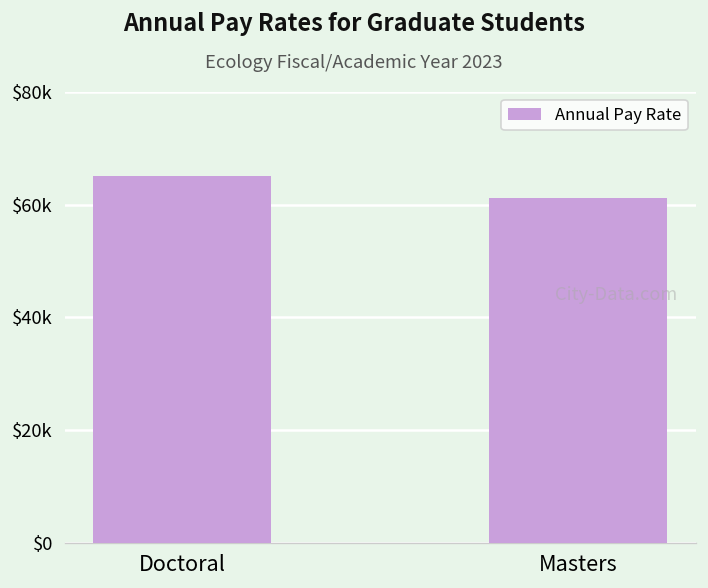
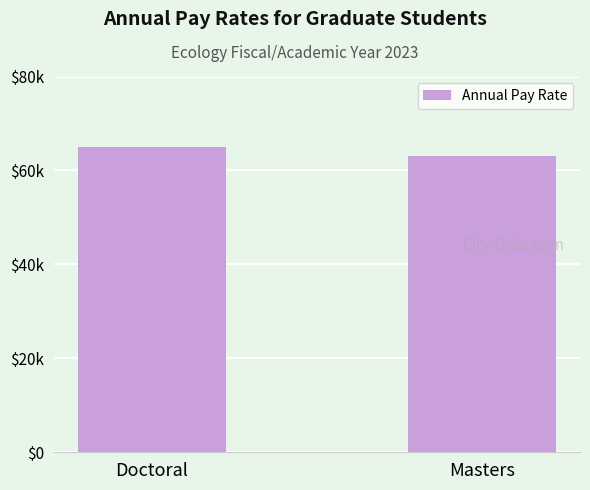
Masters: $61000 -> $63000
